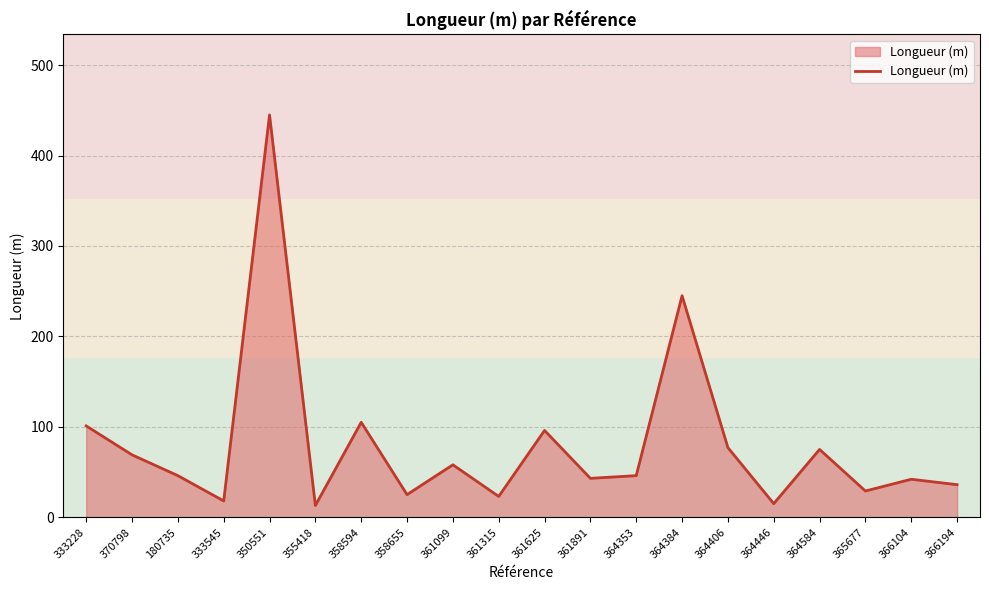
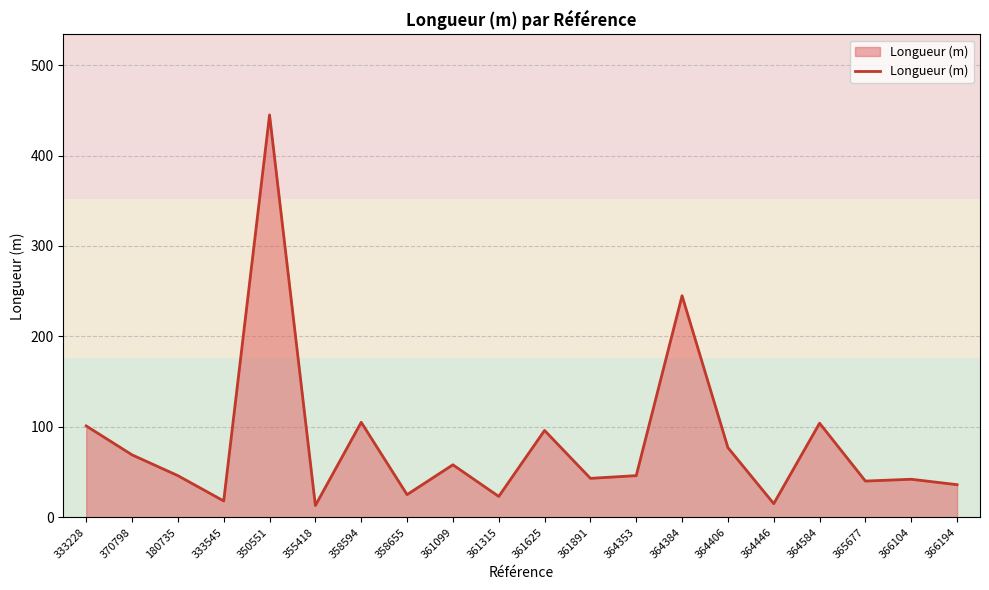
364584: 80 -> 100
365677: 30 -> 40
